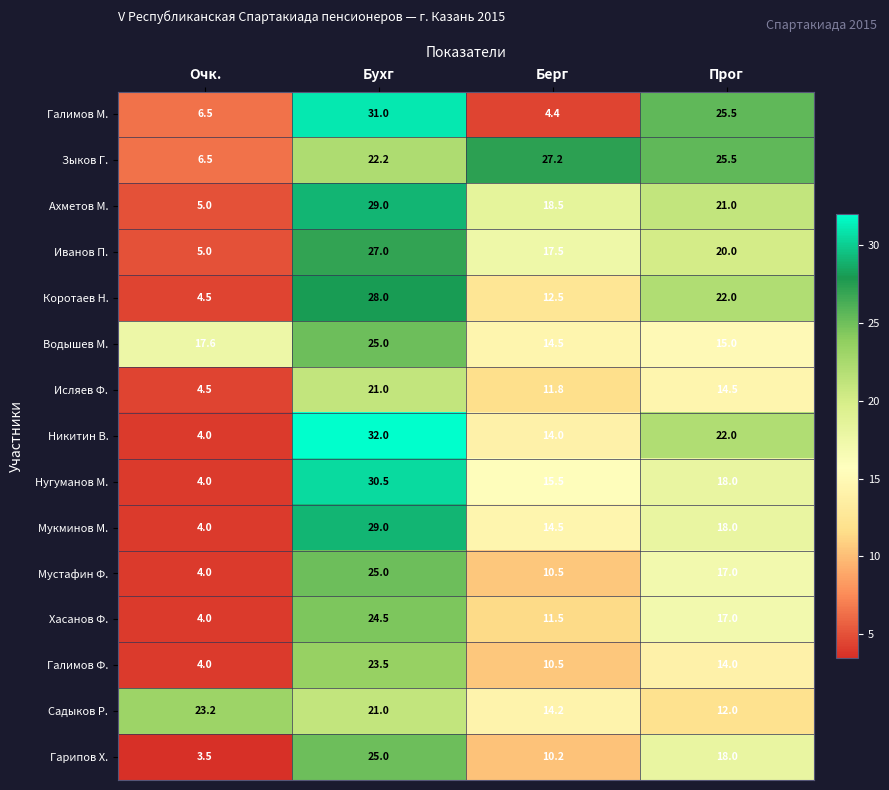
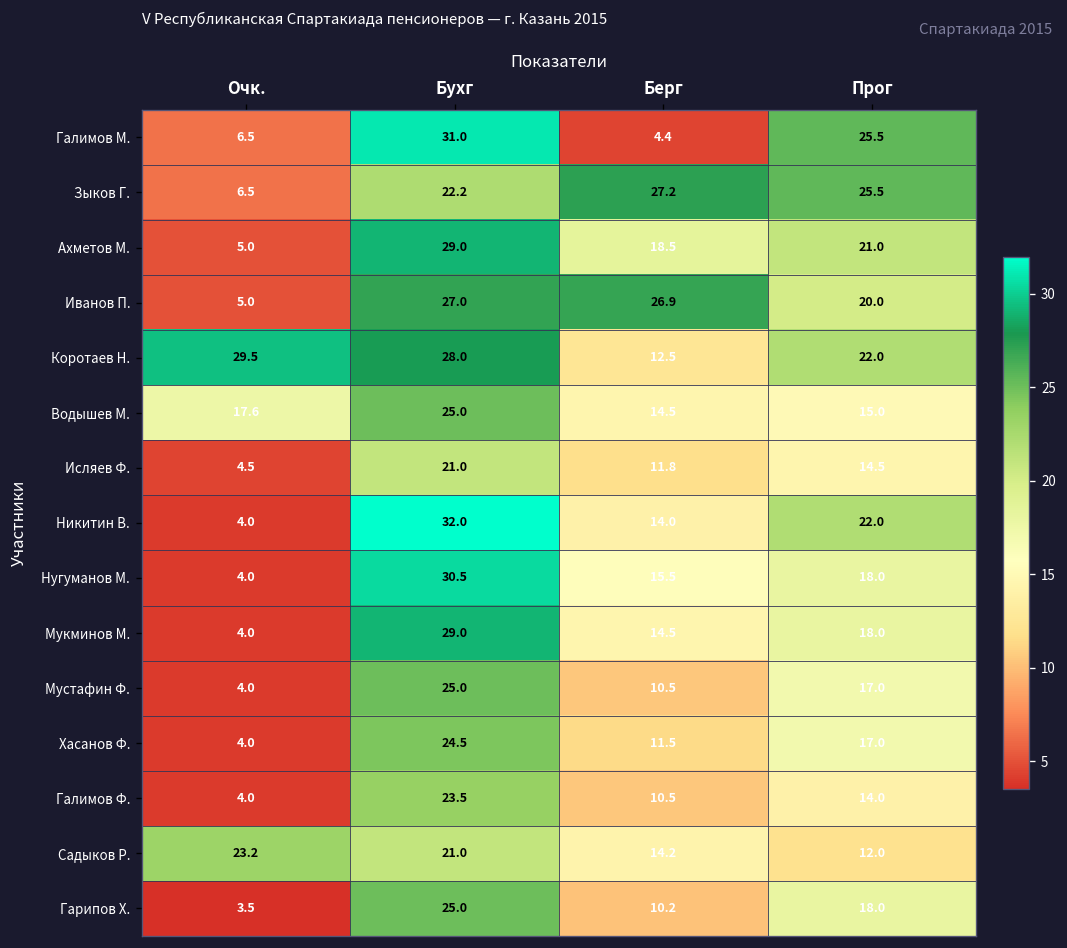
Иванов П., Берг: 17.5 -> 26.9
Коротаев Н., Очк.: 4.5 -> 29.5
